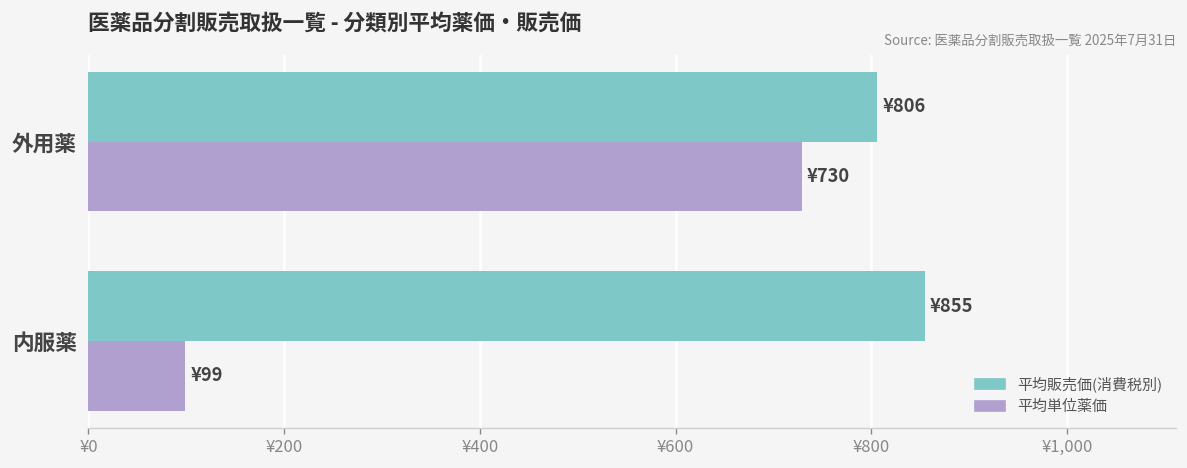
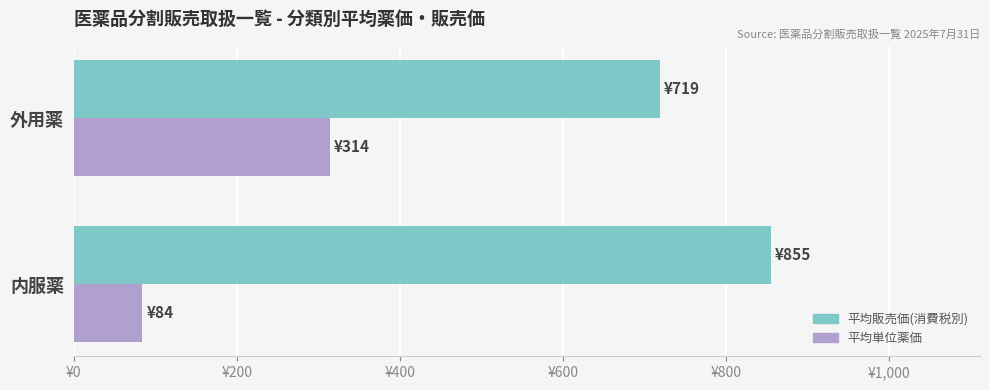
平均販売価(消費税別), 外用薬: ¥806 -> ¥719
平均単位薬価, 外用薬: ¥730 -> ¥314
平均単位薬価, 内服薬: ¥99 -> ¥84
